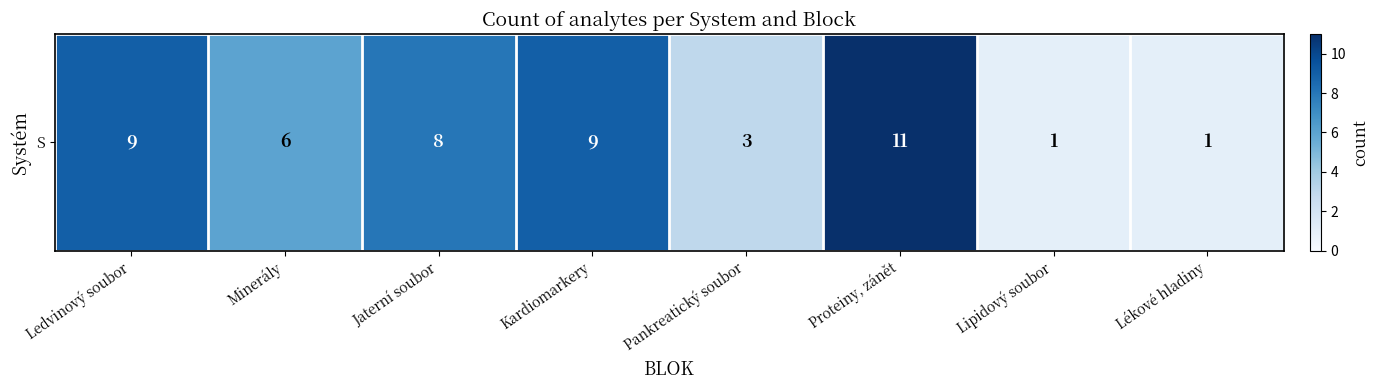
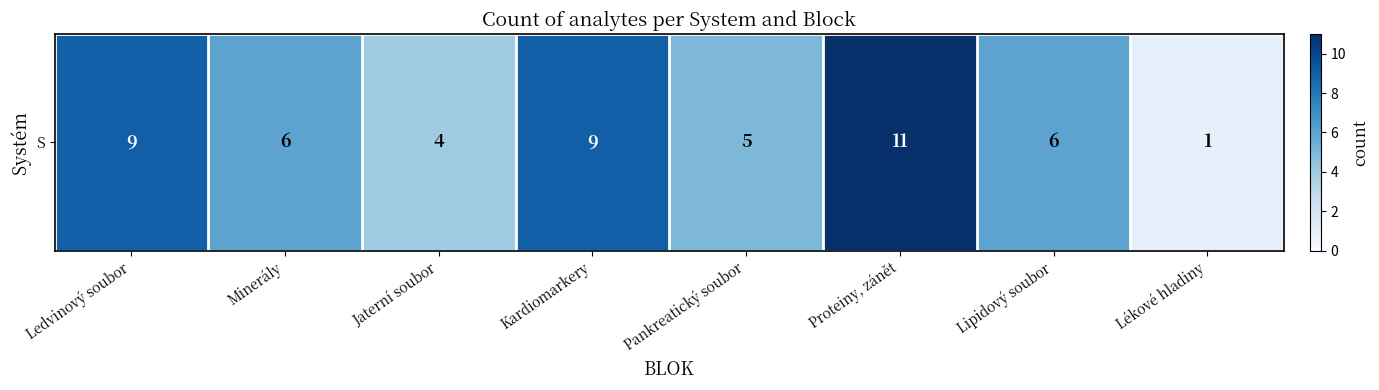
S, Jaterní soubor: 8 -> 4
S, Pankreatický soubor: 3 -> 5
S, Lipidový soubor: 1 -> 6
